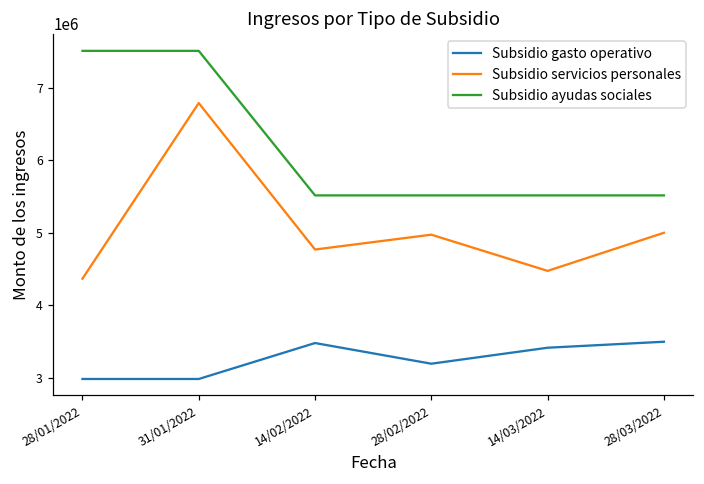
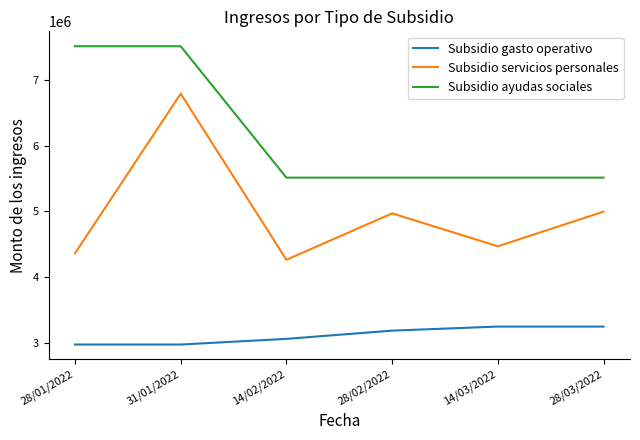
Subsidio gasto operativo, 14/02/2022: 3500000 -> 3100000
Subsidio servicios personales, 14/02/2022: 4800000 -> 4300000
Subsidio gasto operativo, 14/03/2022: 3400000 -> 3300000
Subsidio gasto operativo, 28/03/2022: 3500000 -> 3300000
